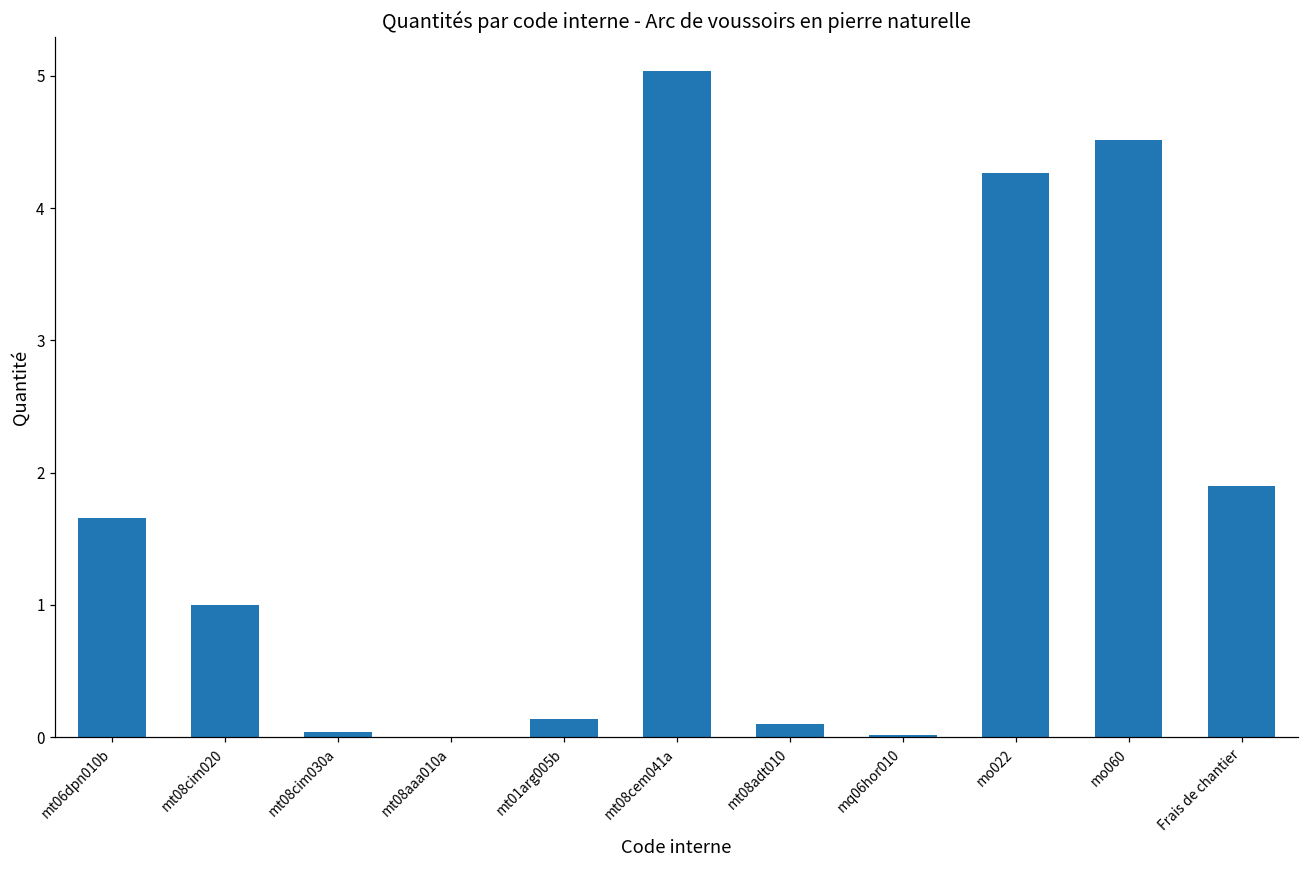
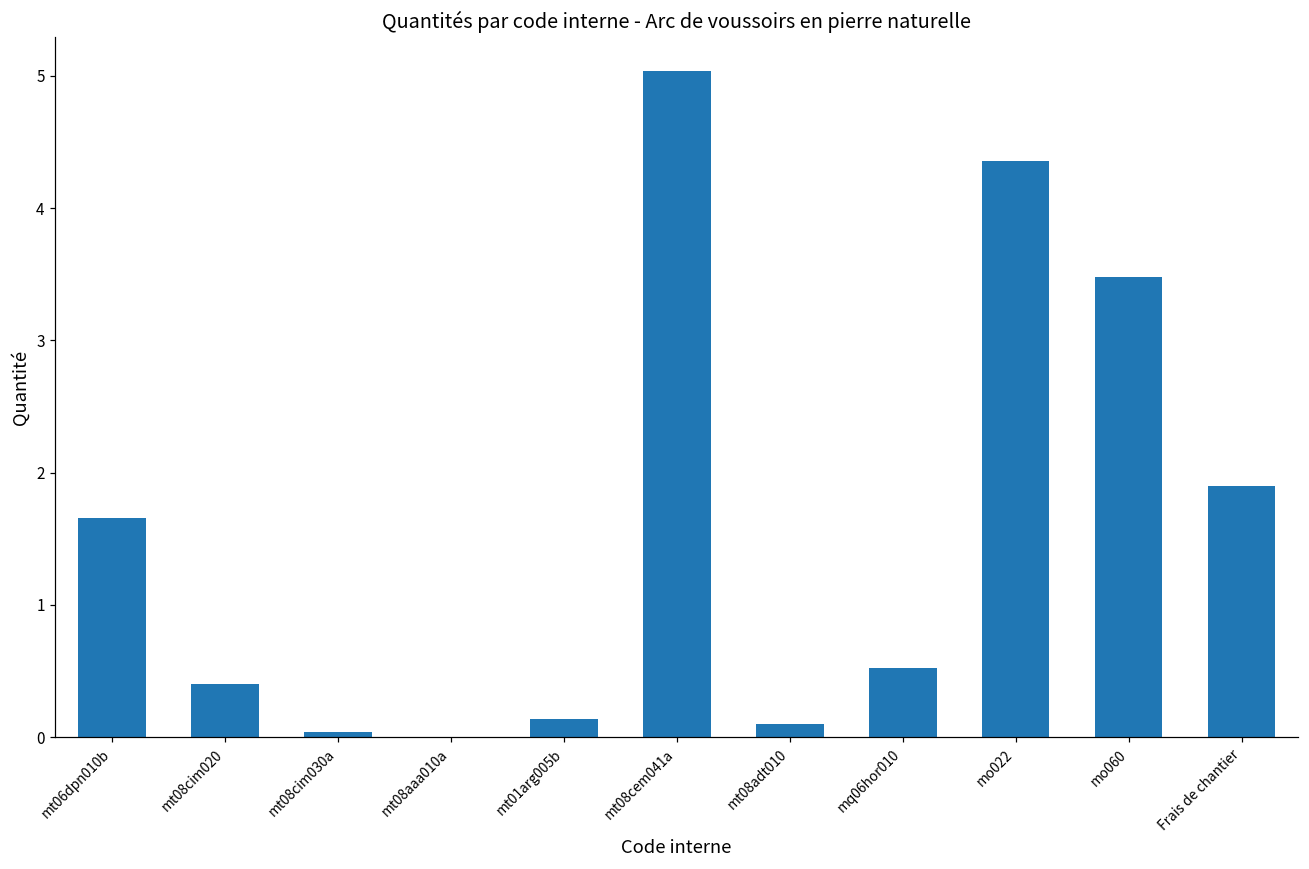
mt08cim020: 1.0 -> 0.4
mq06hor010: 0.02 -> 0.52
mo022: 4.27 -> 4.36
mo060: 4.52 -> 3.48
